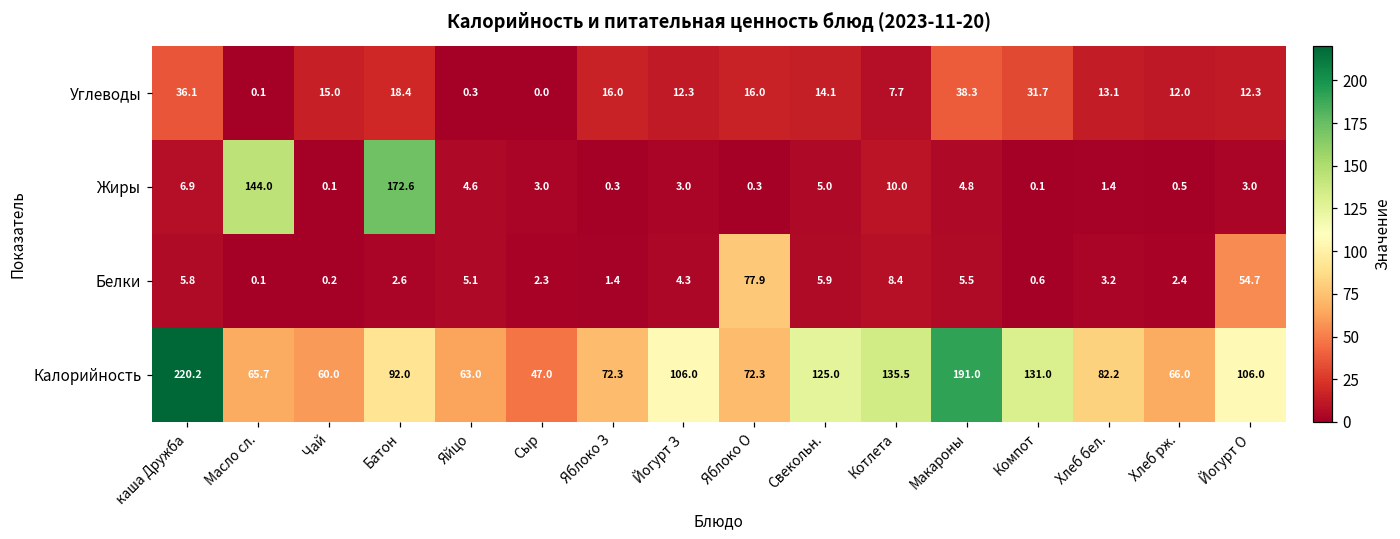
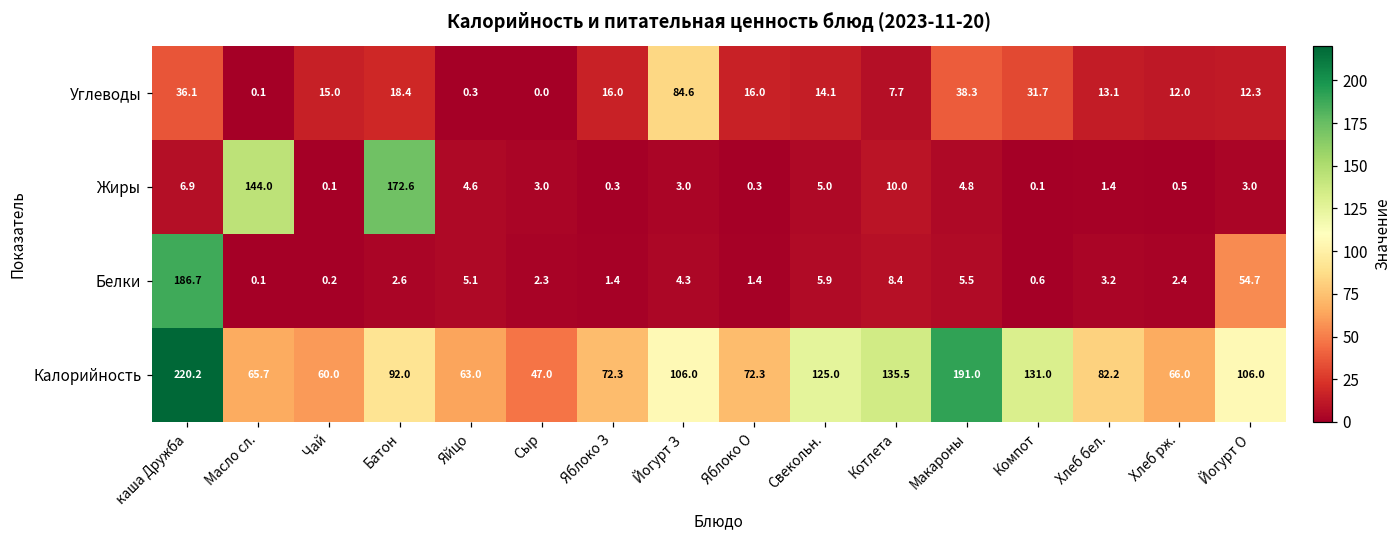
Углеводы, Йогурт З: 12.3 -> 84.6
Белки, каша Дружба: 5.8 -> 186.7
Белки, Яблоко О: 77.9 -> 1.4
